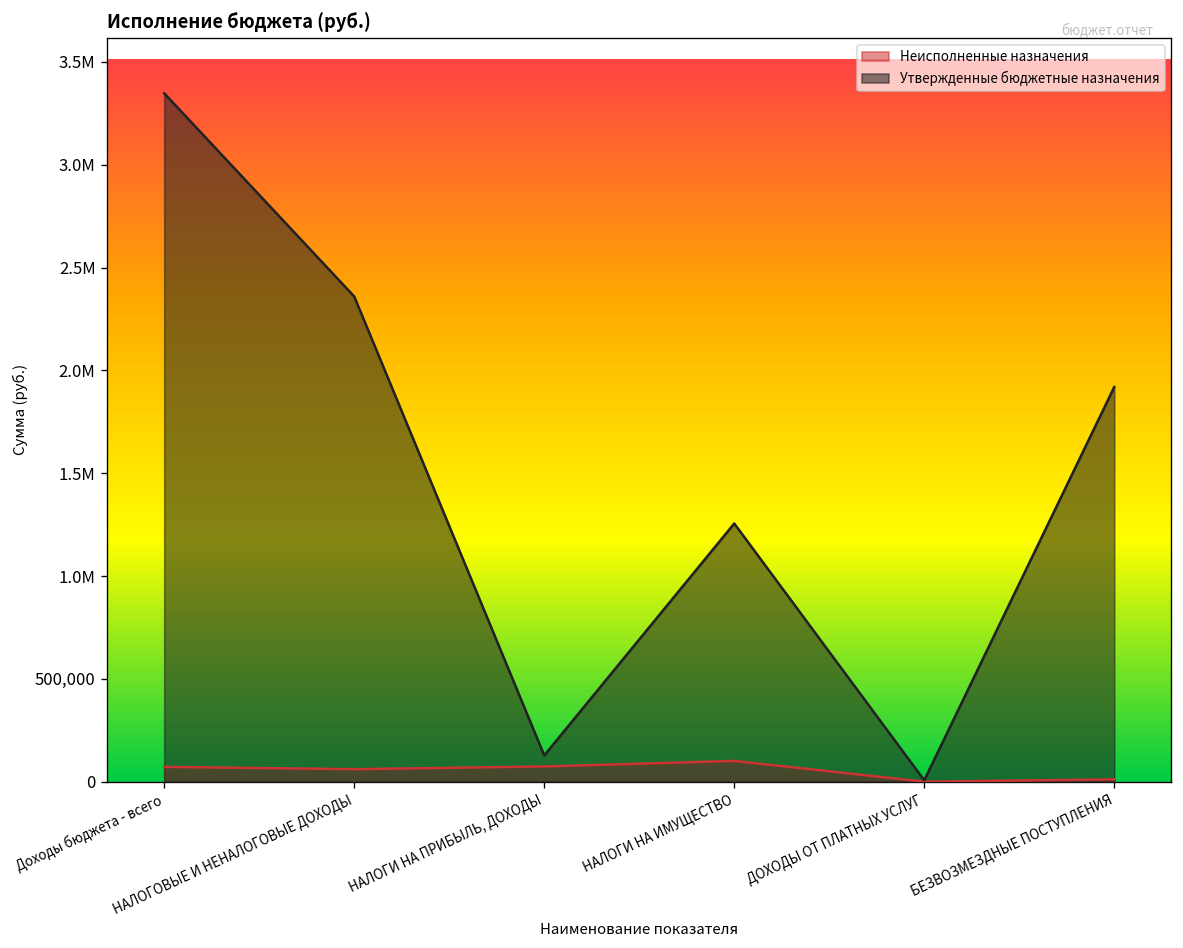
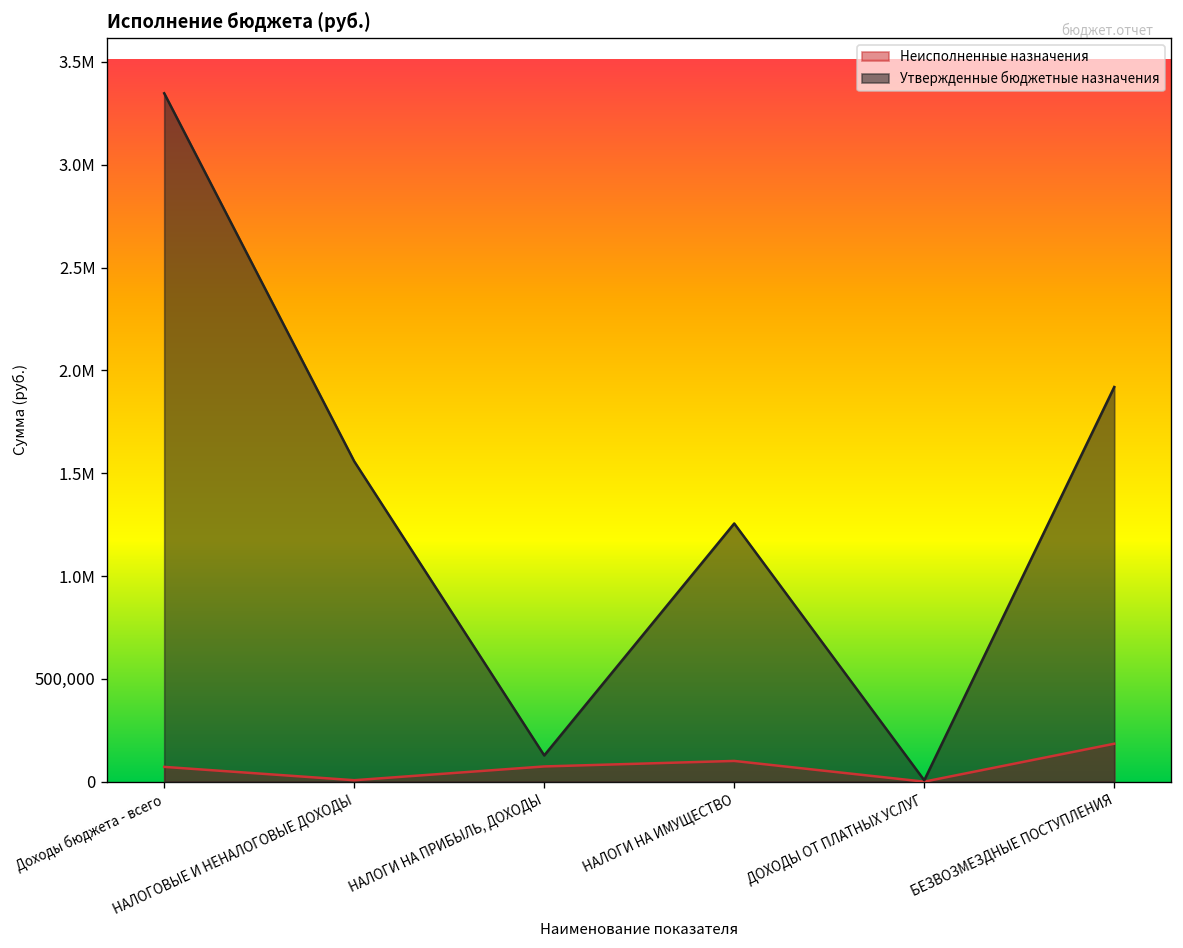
Неисполненные назначения, НАЛОГОВЫЕ И НЕНАЛОГОВЫЕ ДОХОДЫ: 60,000 -> 10,000
Утвержденные бюджетные назначения, НАЛОГОВЫЕ И НЕНАЛОГОВЫЕ ДОХОДЫ: 2,360,000 -> 1,560,000
Неисполненные назначения, БЕЗВОЗМЕЗДНЫЕ ПОСТУПЛЕНИЯ: 10,000 -> 180,000
